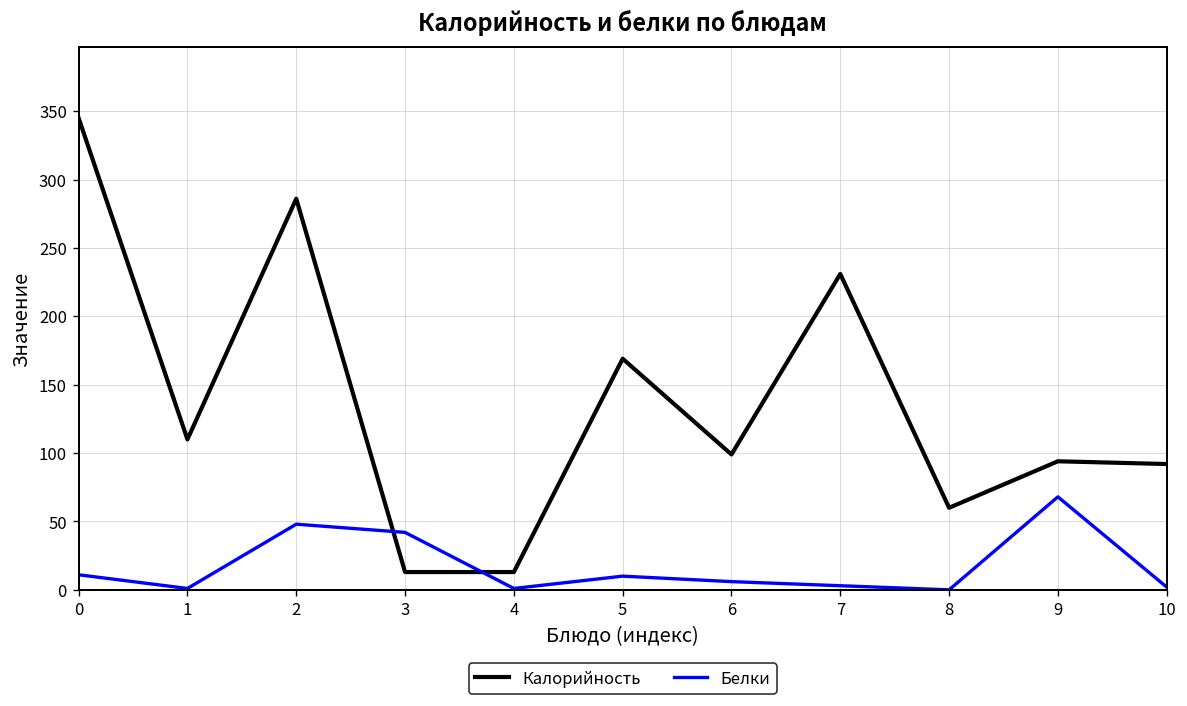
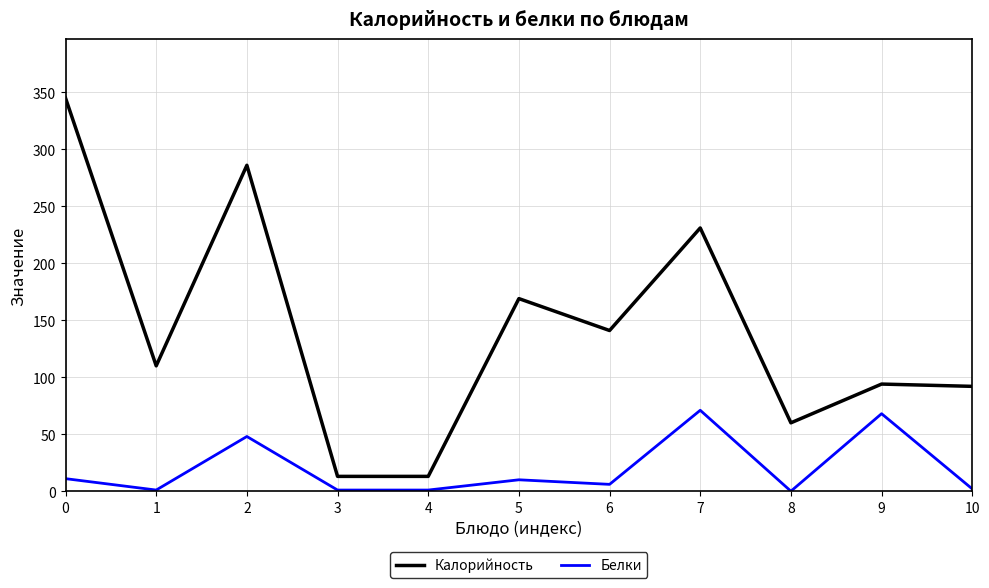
Белки, 3: 42 -> 1
Калорийность, 6: 99 -> 141
Белки, 7: 3 -> 71
